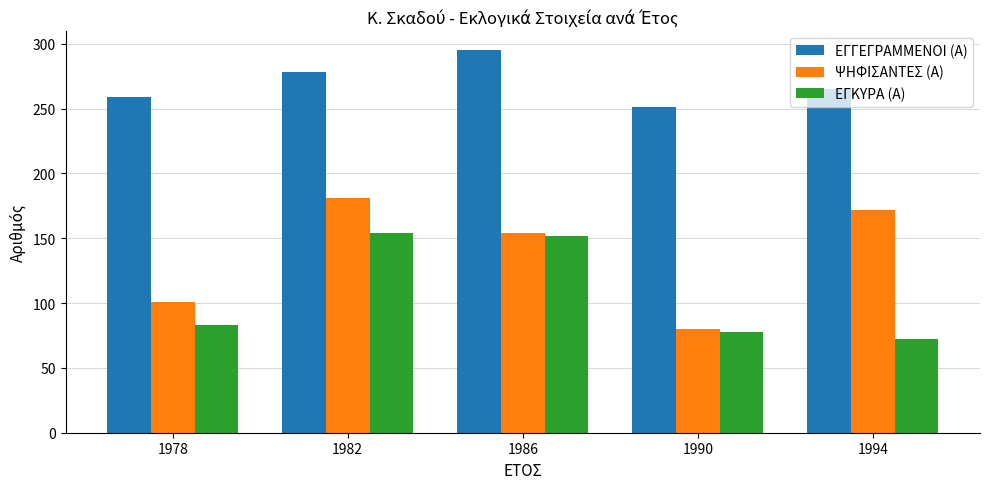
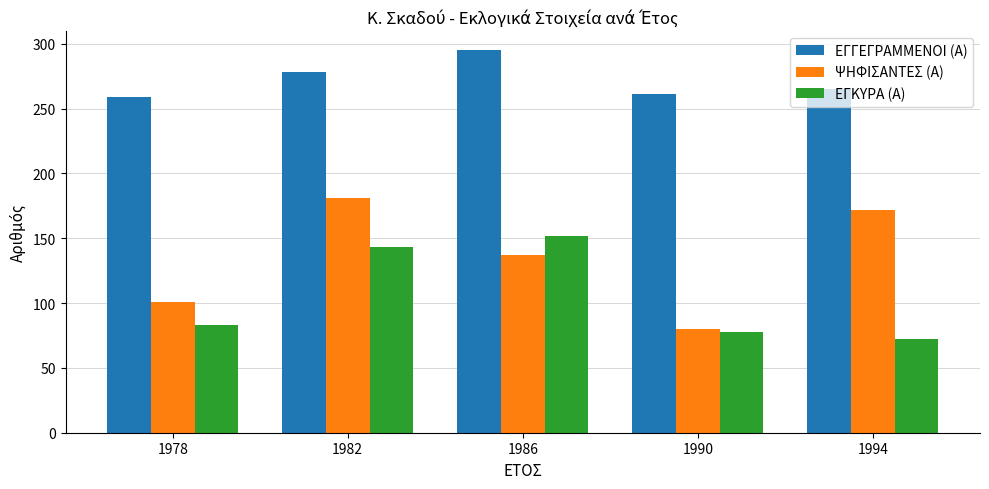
ΕΓΚΥΡΑ (Α), 1982: 154 -> 143
ΨΗΦΙΣΑΝΤΕΣ (Α), 1986: 154 -> 137
ΕΓΓΕΓΡΑΜΜΕΝΟΙ (Α), 1990: 251 -> 261
